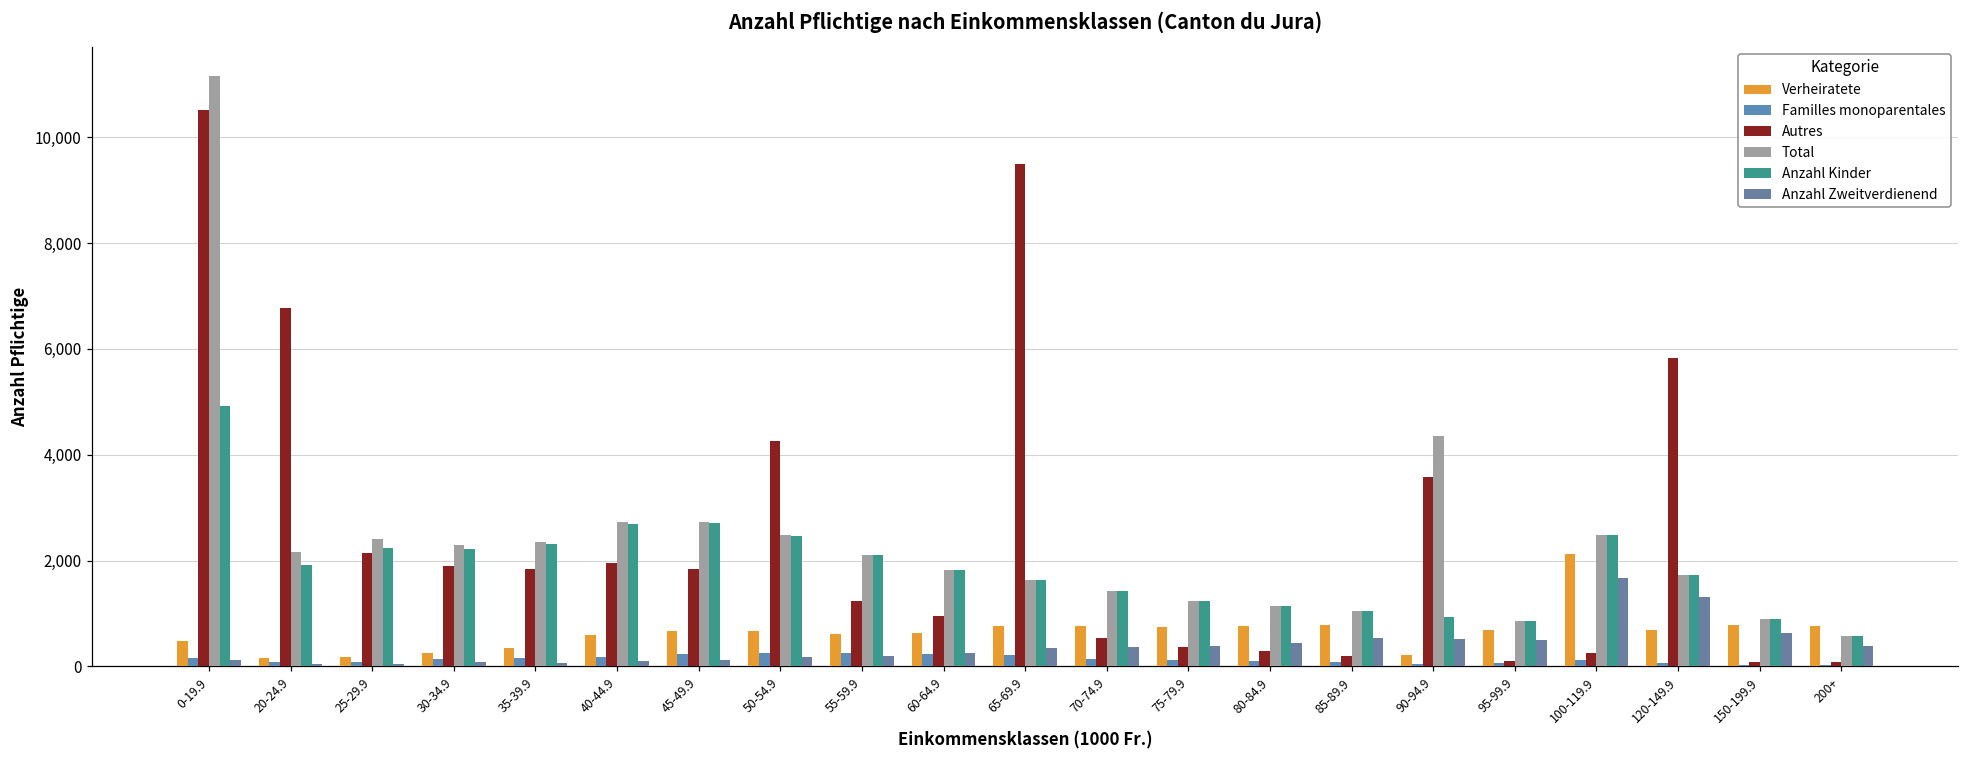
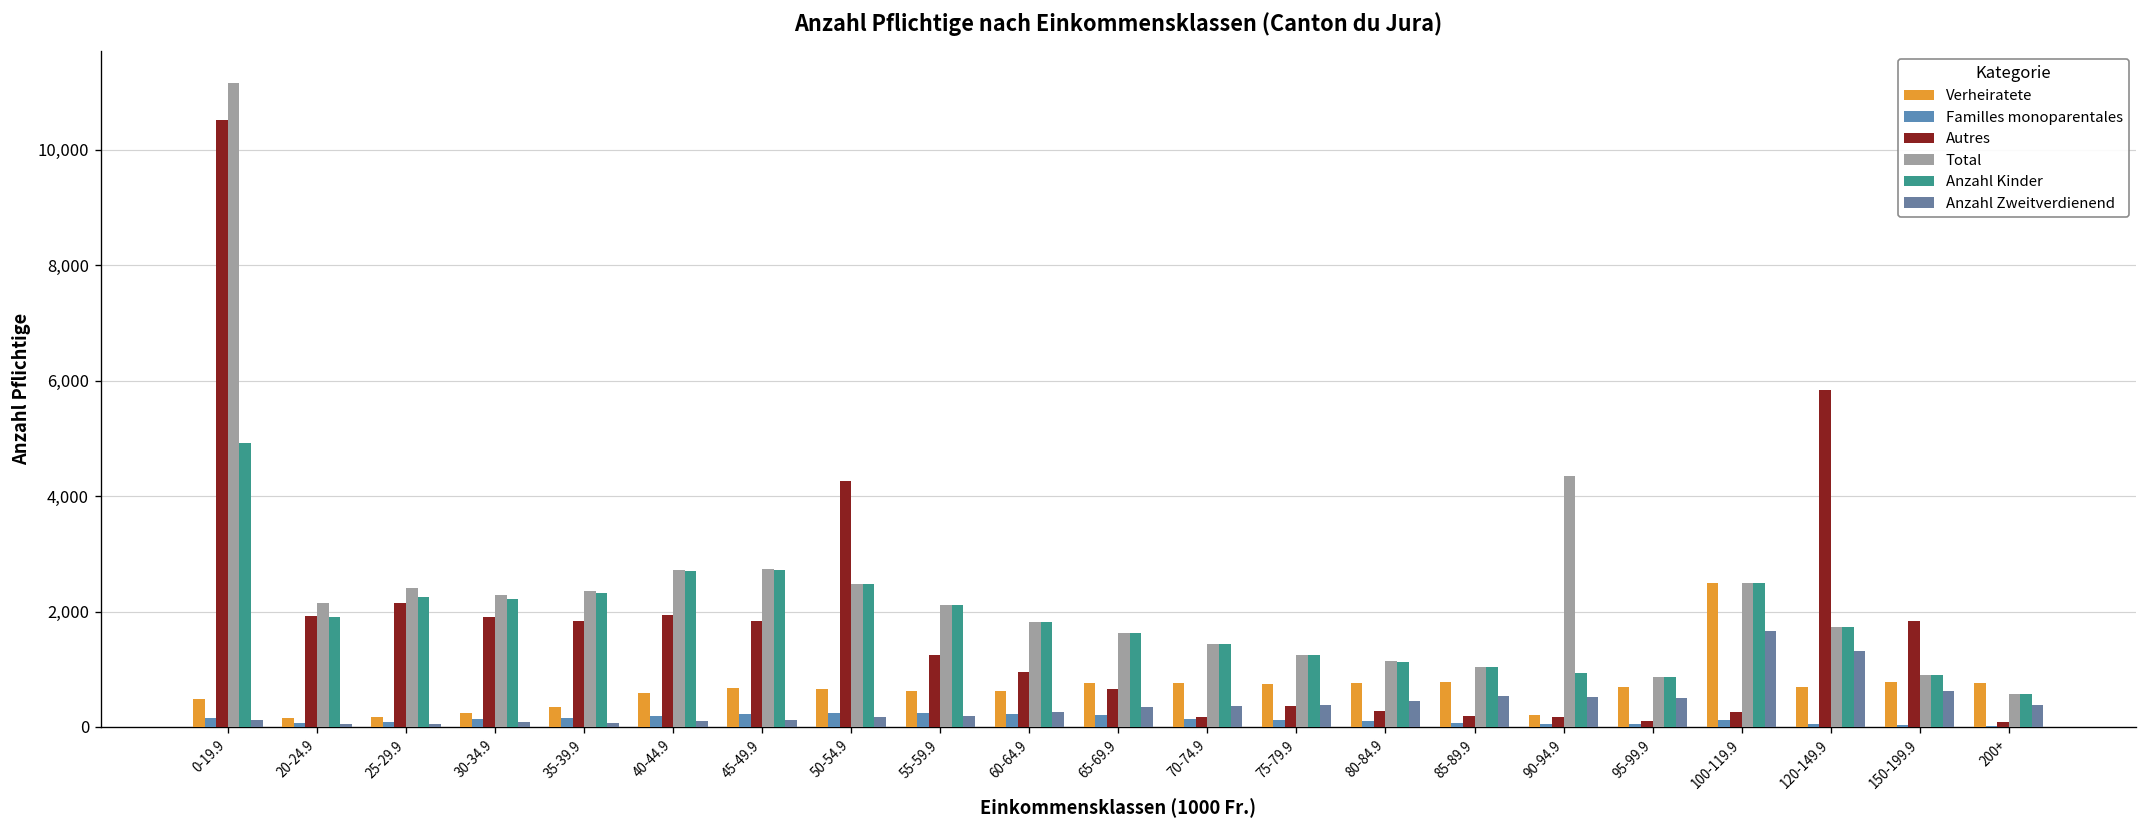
Autres, 20-24.9: 6,800 -> 1,900
Autres, 65-69.9: 9,500 -> 700
Autres, 70-74.9: 500 -> 200
Autres, 90-94.9: 3,600 -> 200
Verheiratete, 100-119.9: 2,100 -> 2,500
Autres, 150-199.9: 100 -> 1,800
